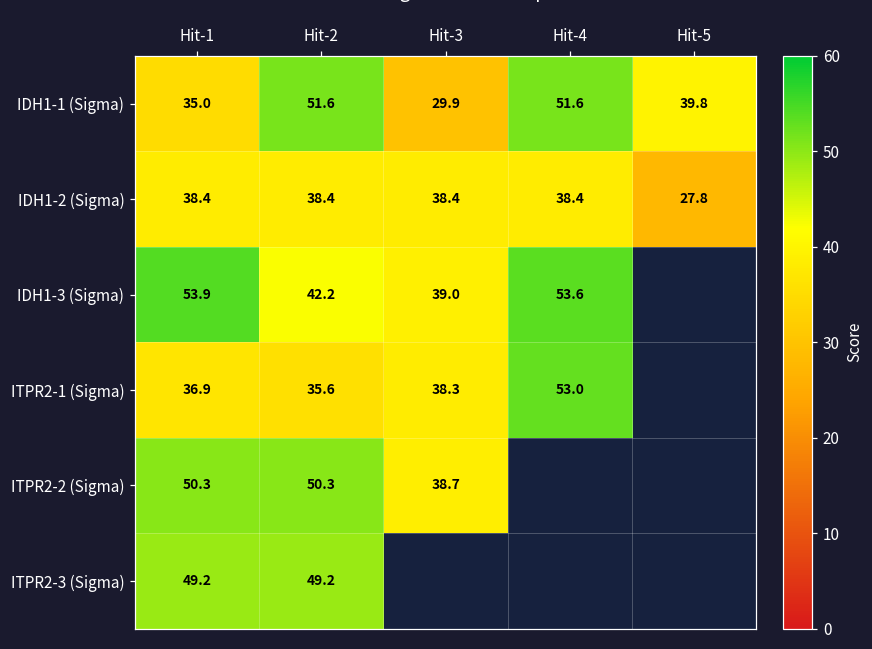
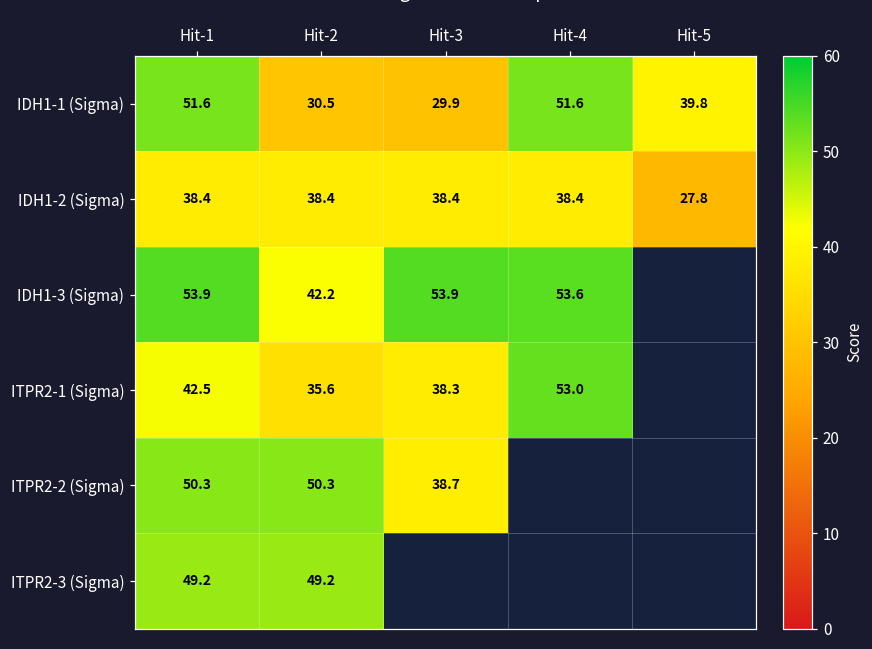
IDH1-1 (Sigma), Hit-1: 35.0 -> 51.6
IDH1-1 (Sigma), Hit-2: 51.6 -> 30.5
IDH1-3 (Sigma), Hit-3: 39.0 -> 53.9
ITPR2-1 (Sigma), Hit-1: 36.9 -> 42.5
